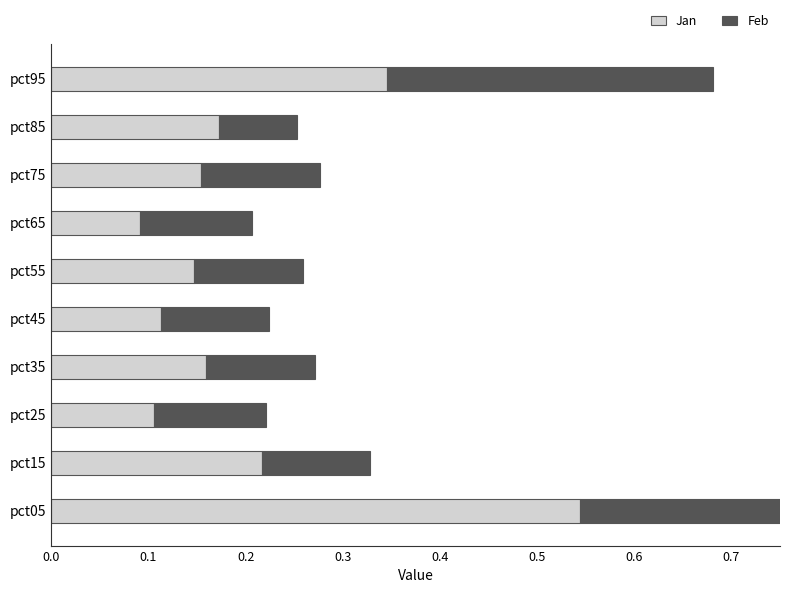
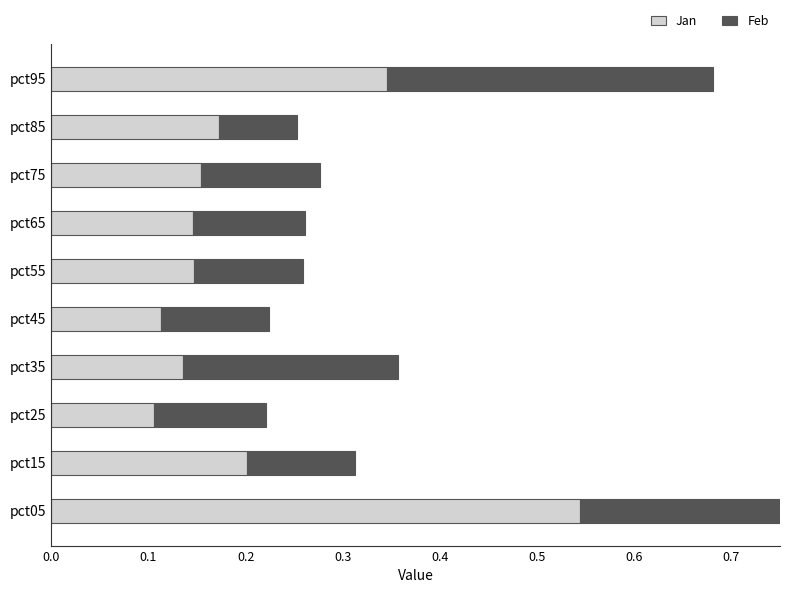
Jan, pct65: 0.09 -> 0.15
Jan, pct35: 0.16 -> 0.14
Feb, pct35: 0.11 -> 0.22
Jan, pct15: 0.22 -> 0.20
